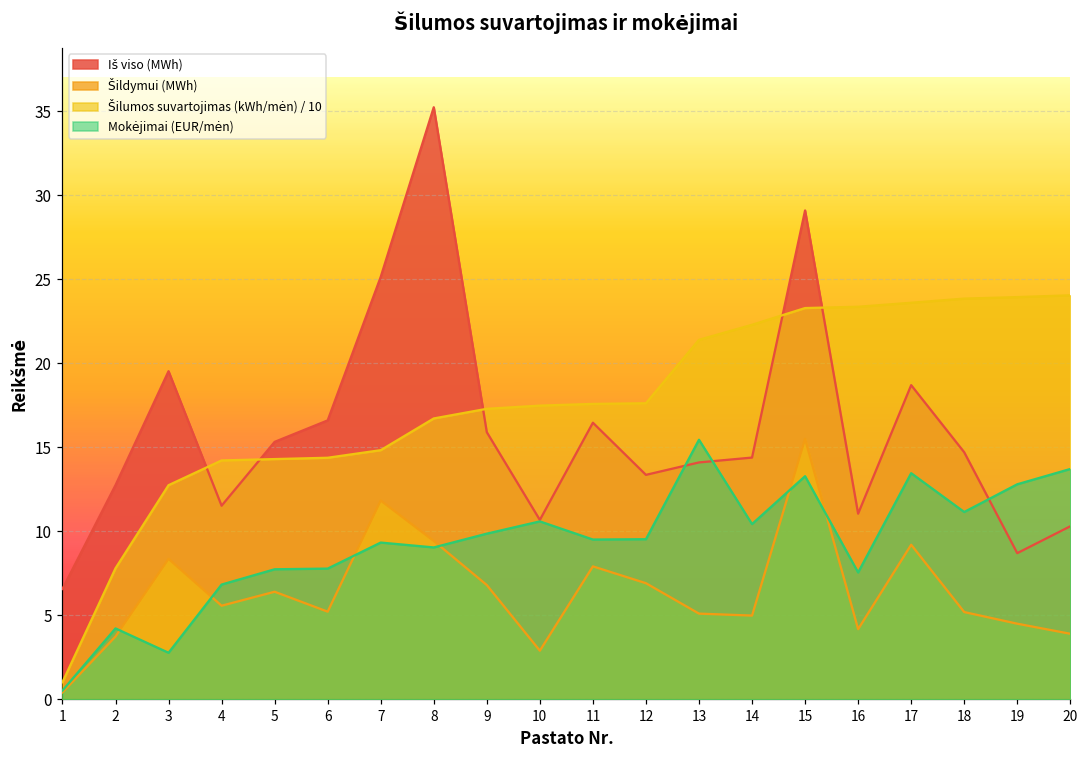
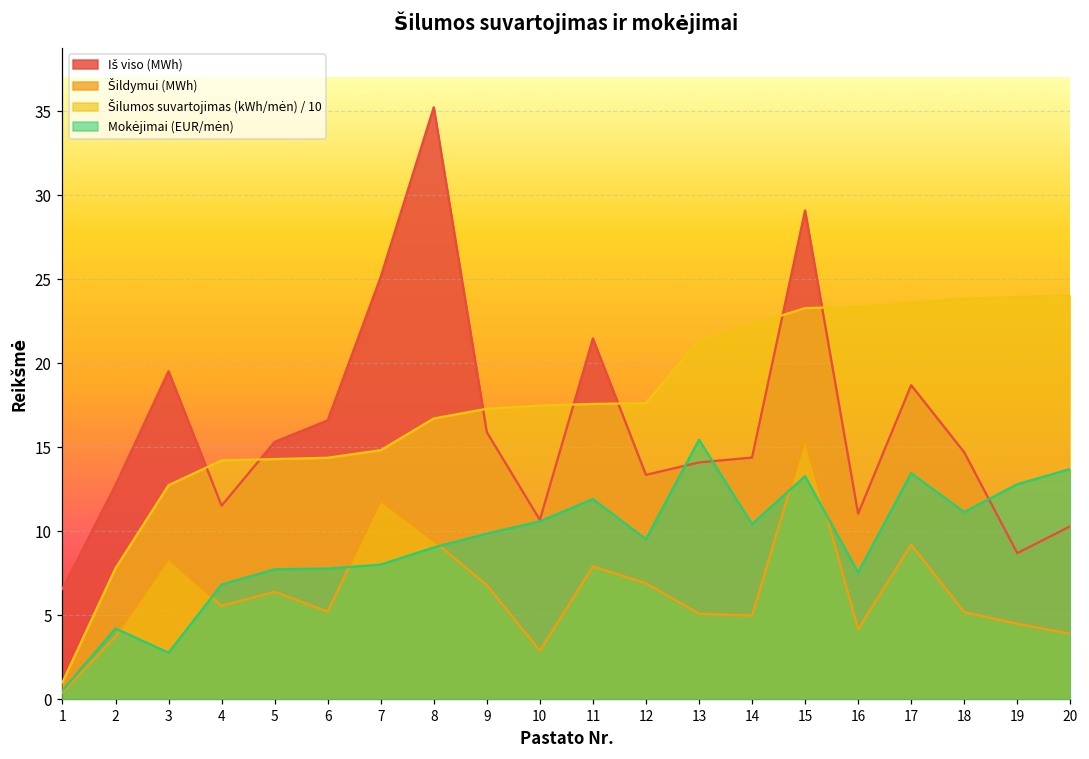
Mokėjimai (EUR/mėn), 7: 9.3 -> 8.0
Iš viso (MWh), 11: 16.5 -> 21.5
Mokėjimai (EUR/mėn), 11: 9.5 -> 11.9
